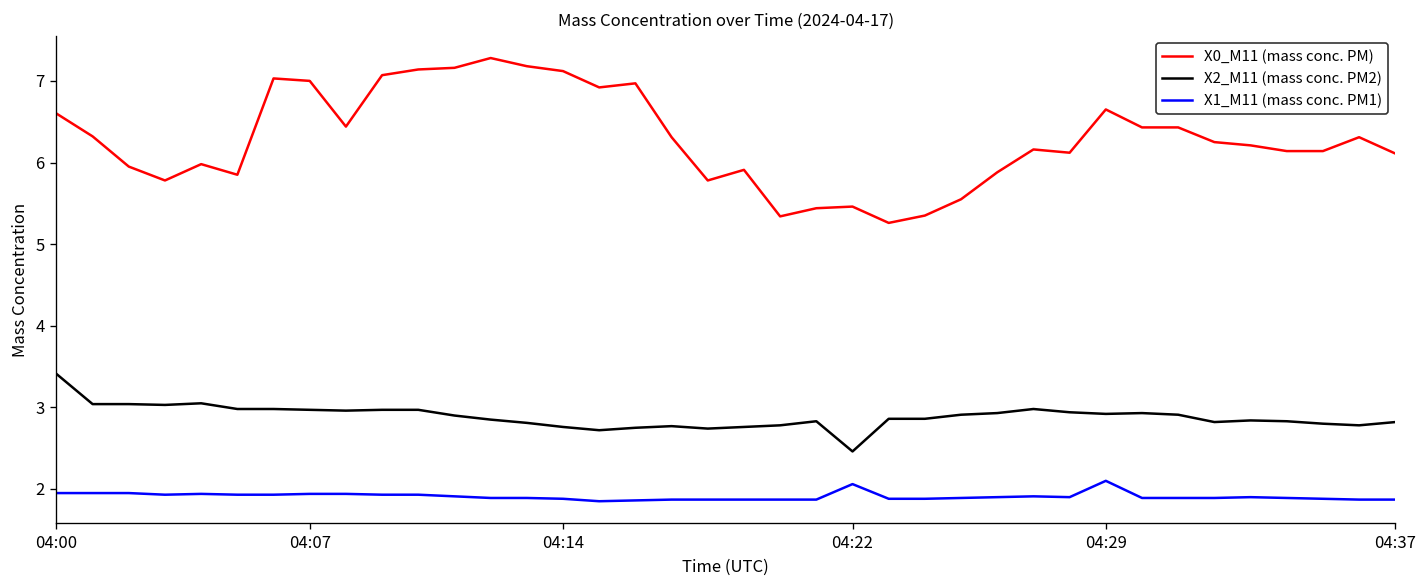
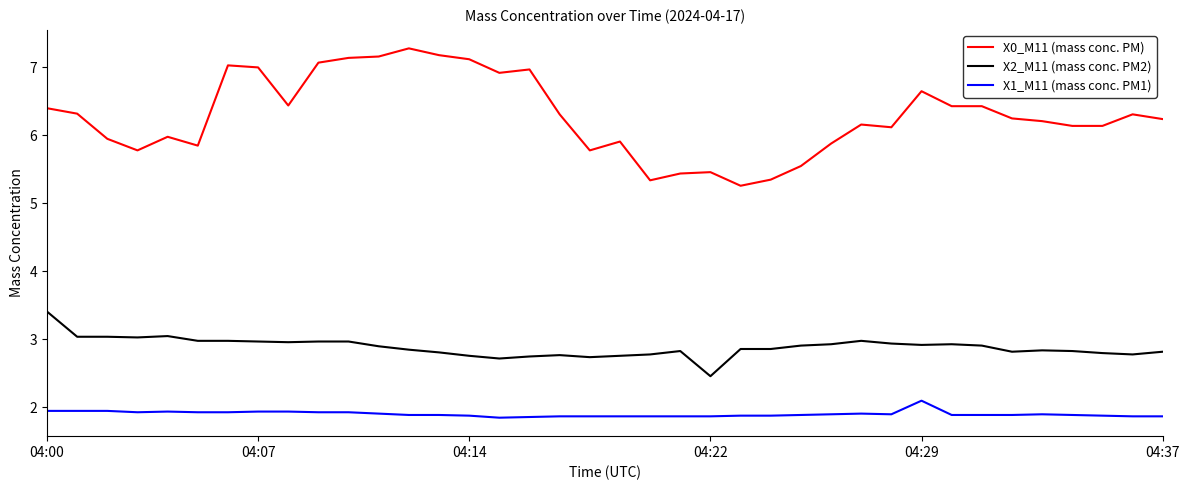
X0_M11 (mass conc. PM), 04:00: 6.6 -> 6.4
X1_M11 (mass conc. PM1), 04:22: 2.1 -> 1.9
X0_M11 (mass conc. PM), 04:37: 6.1 -> 6.2
